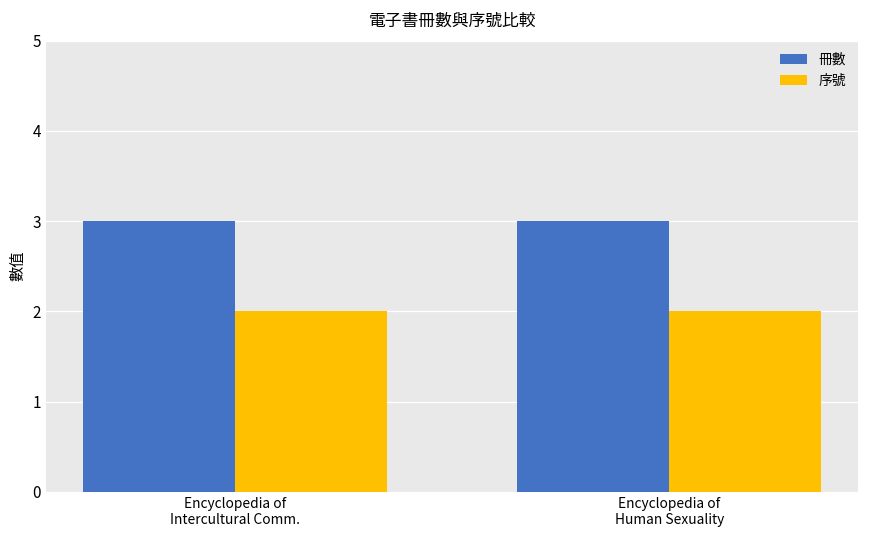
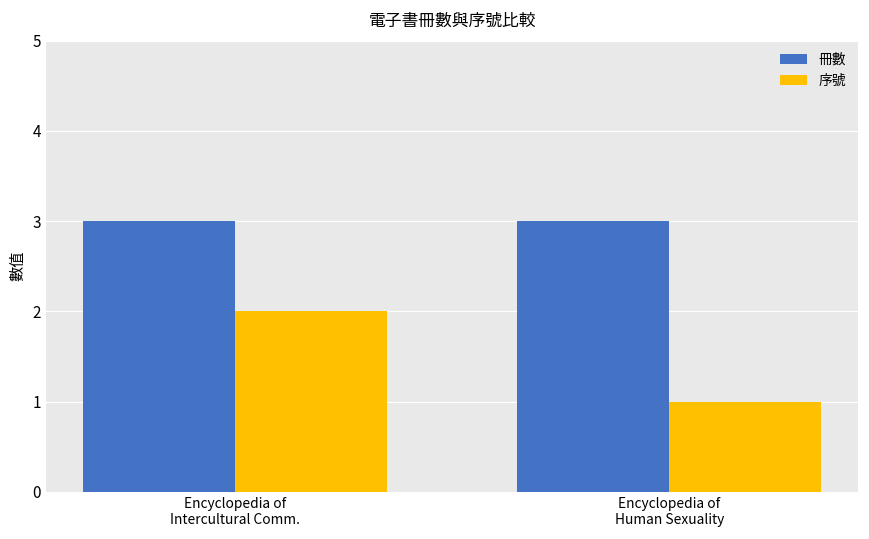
序號, Encyclopedia of Human Sexuality: 2 -> 1
